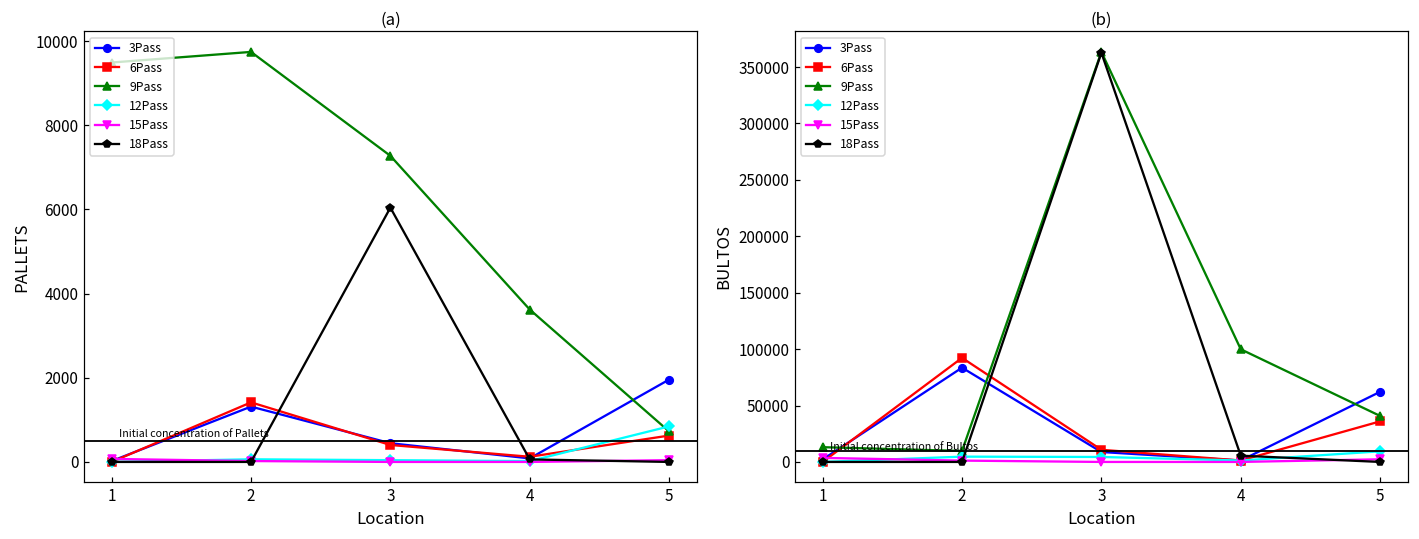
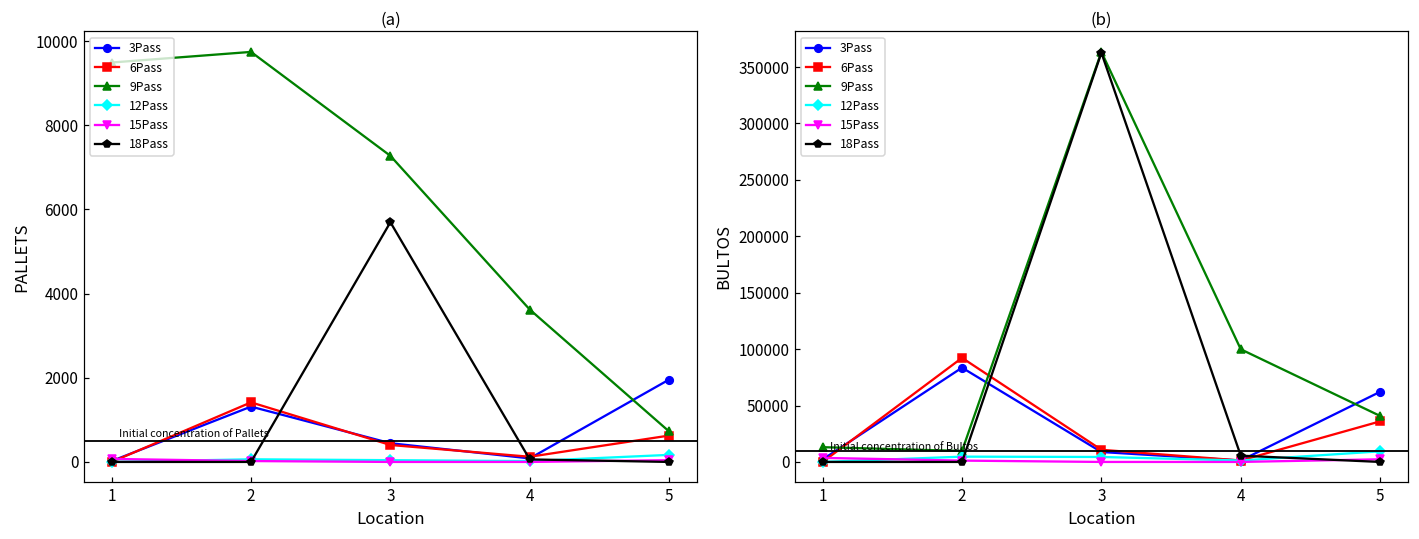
(a), 18Pass, 3: 6000 -> 5700
(a), 12Pass, 5: 800 -> 200
